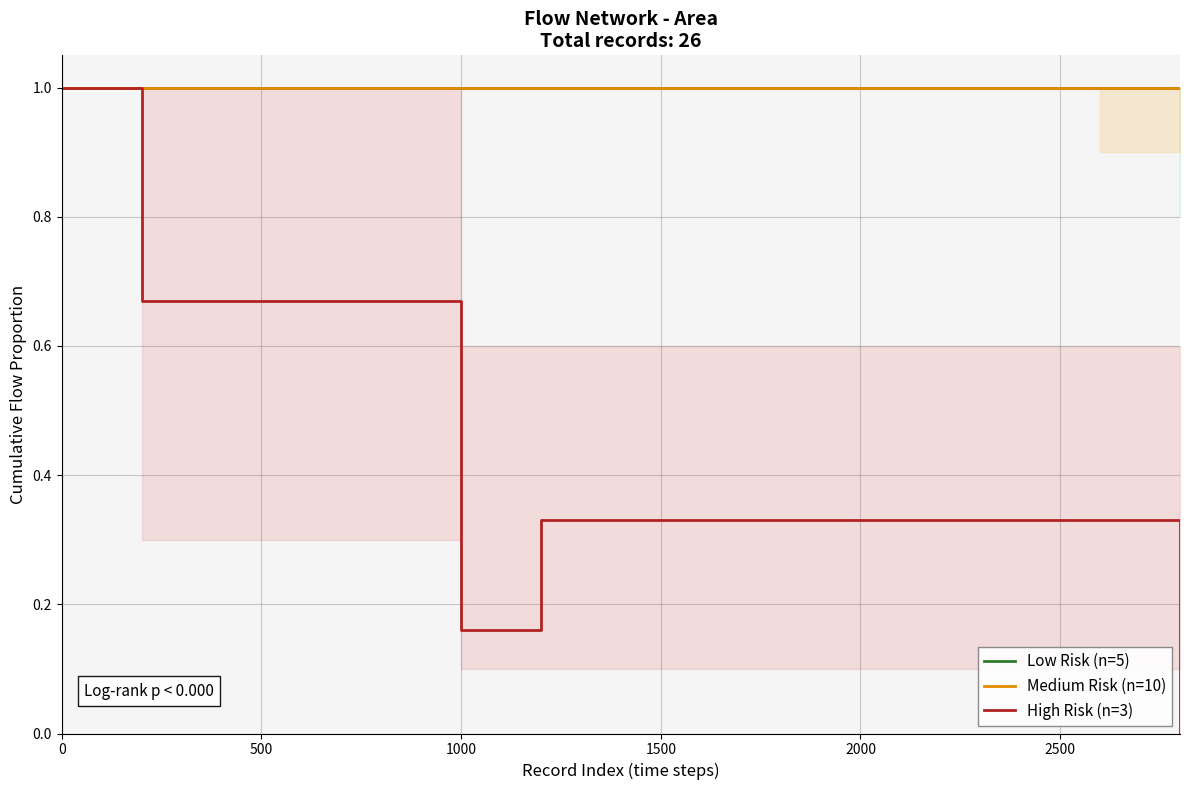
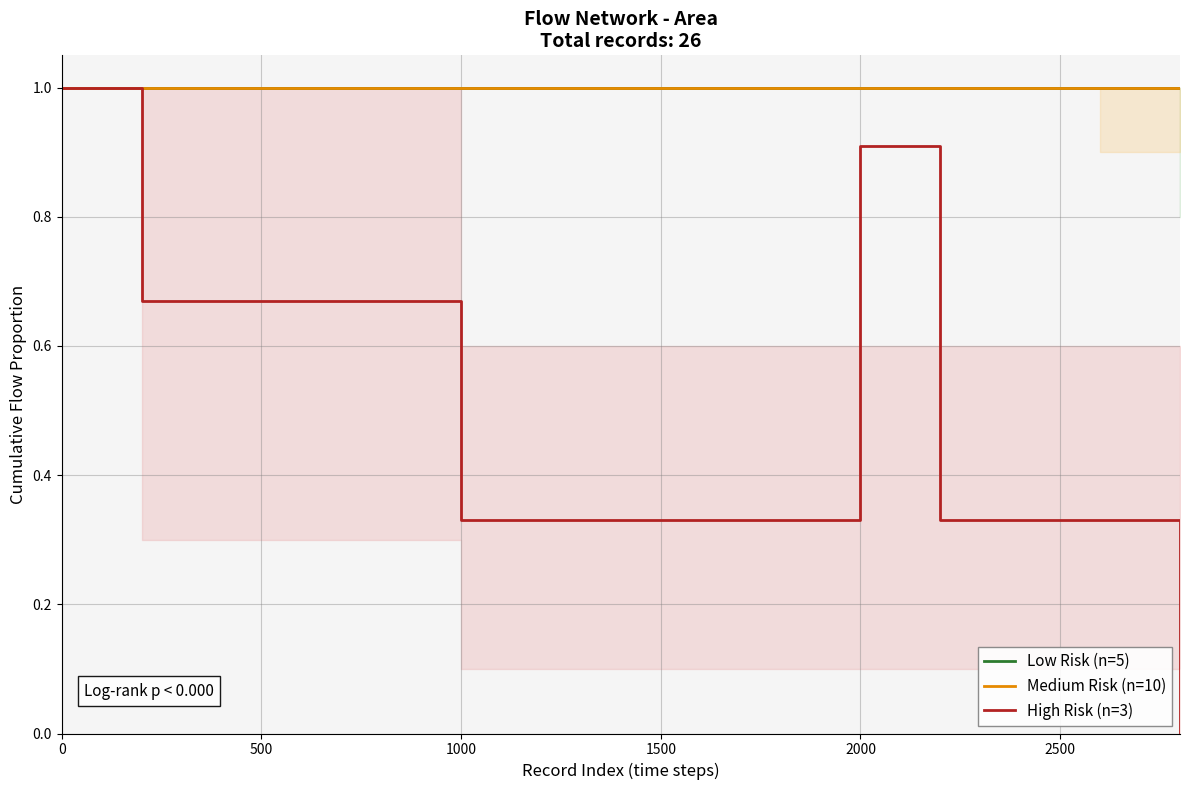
High Risk (n=3), 1000: 0.16 -> 0.33
High Risk (n=3), 2000: 0.33 -> 0.91
